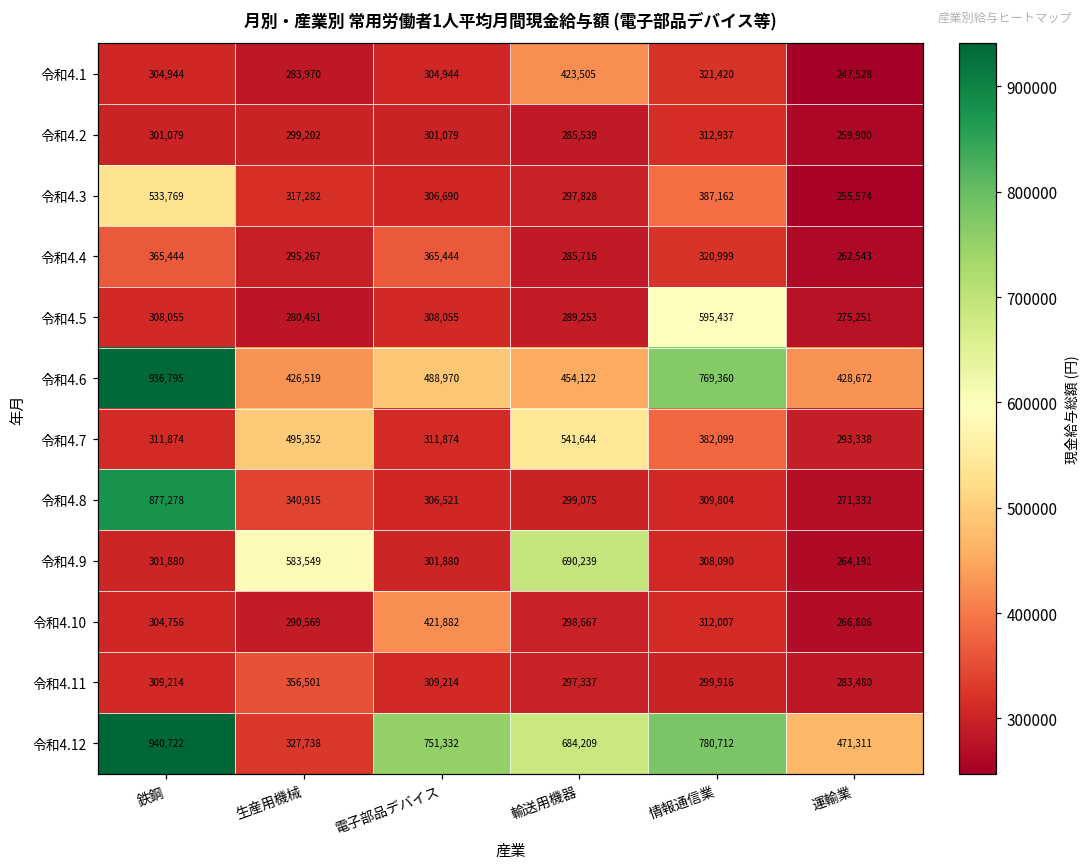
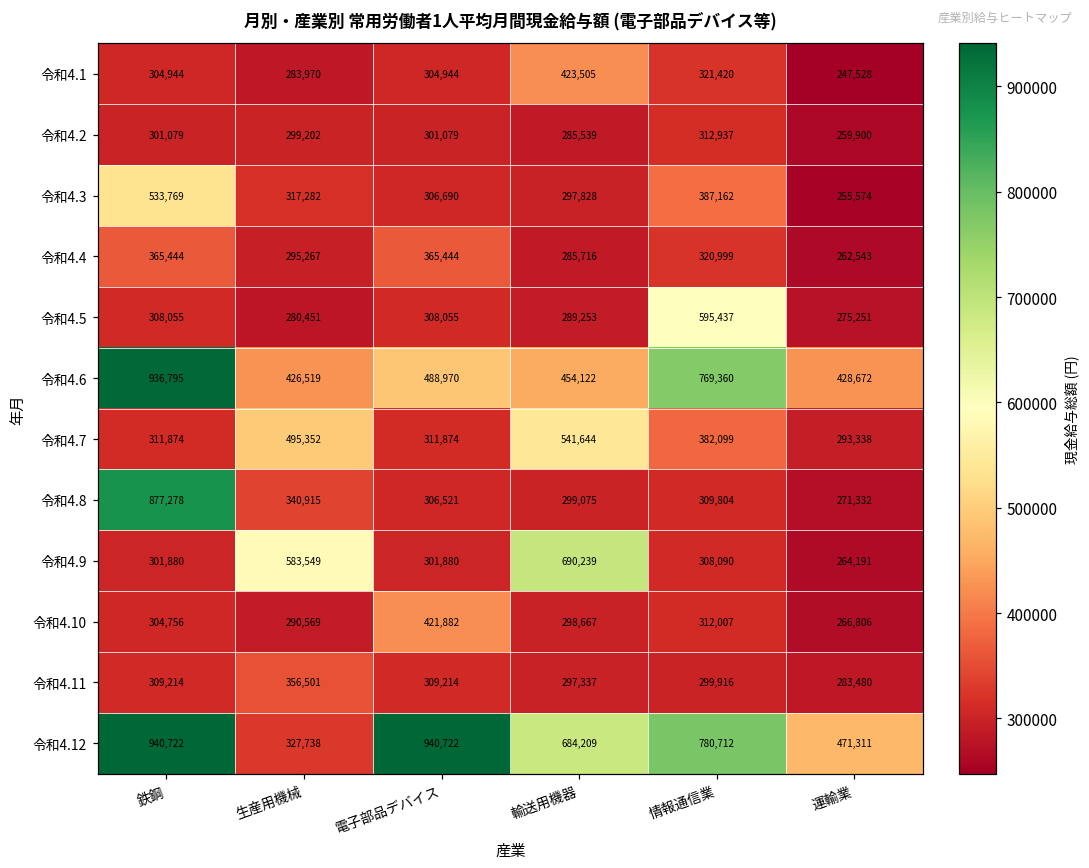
令和4.12, 電子部品デバイス: 751,332 -> 940,722
